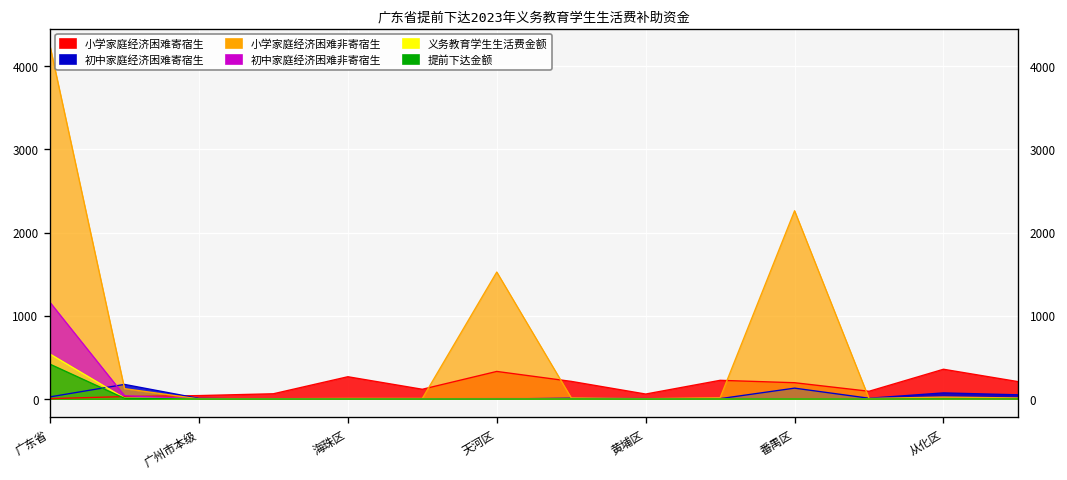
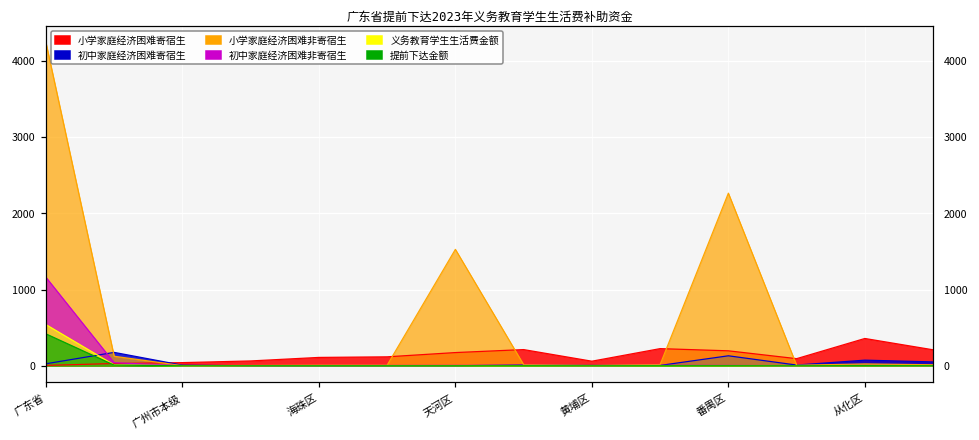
小学家庭经济困难寄宿生, 海珠区: 300 -> 100
小学家庭经济困难寄宿生, 天河区: 300 -> 200
